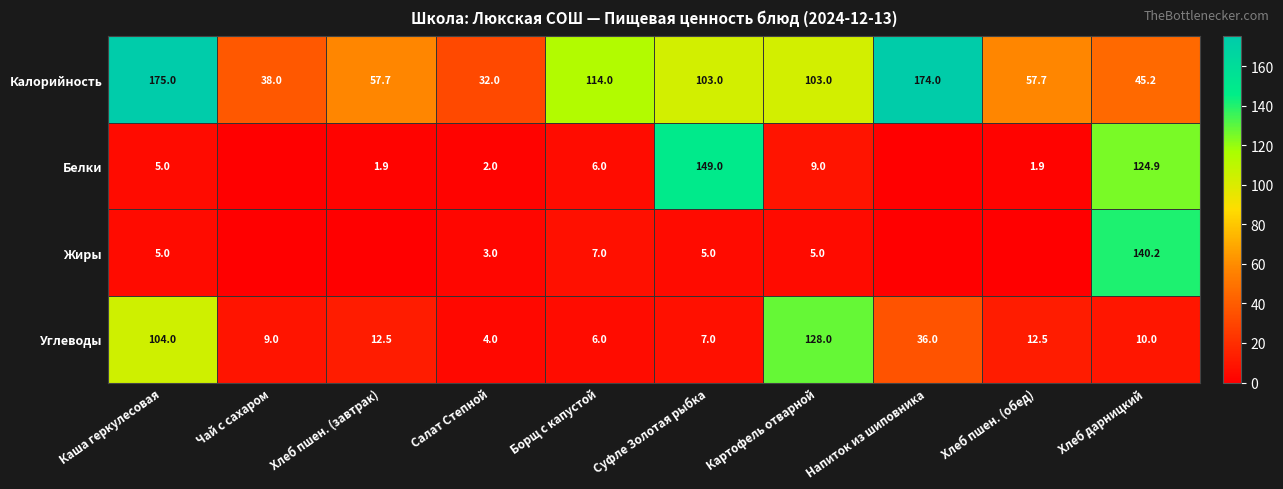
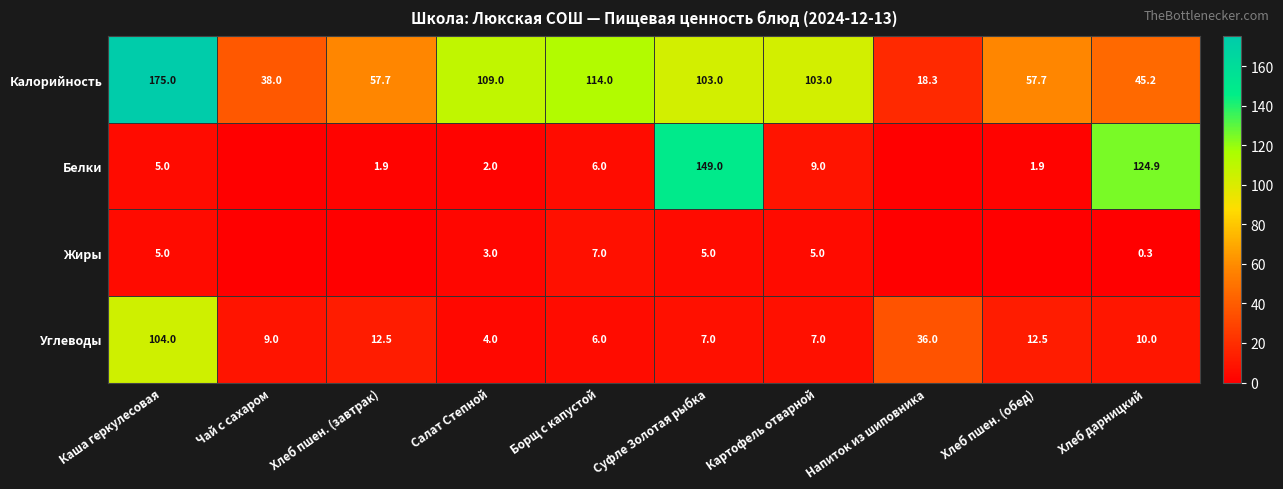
Калорийность, Салат Степной: 32.0 -> 109.0
Калорийность, Напиток из шиповника: 174.0 -> 18.3
Жиры, Хлеб дарницкий: 140.2 -> 0.3
Углеводы, Картофель отварной: 128.0 -> 7.0
